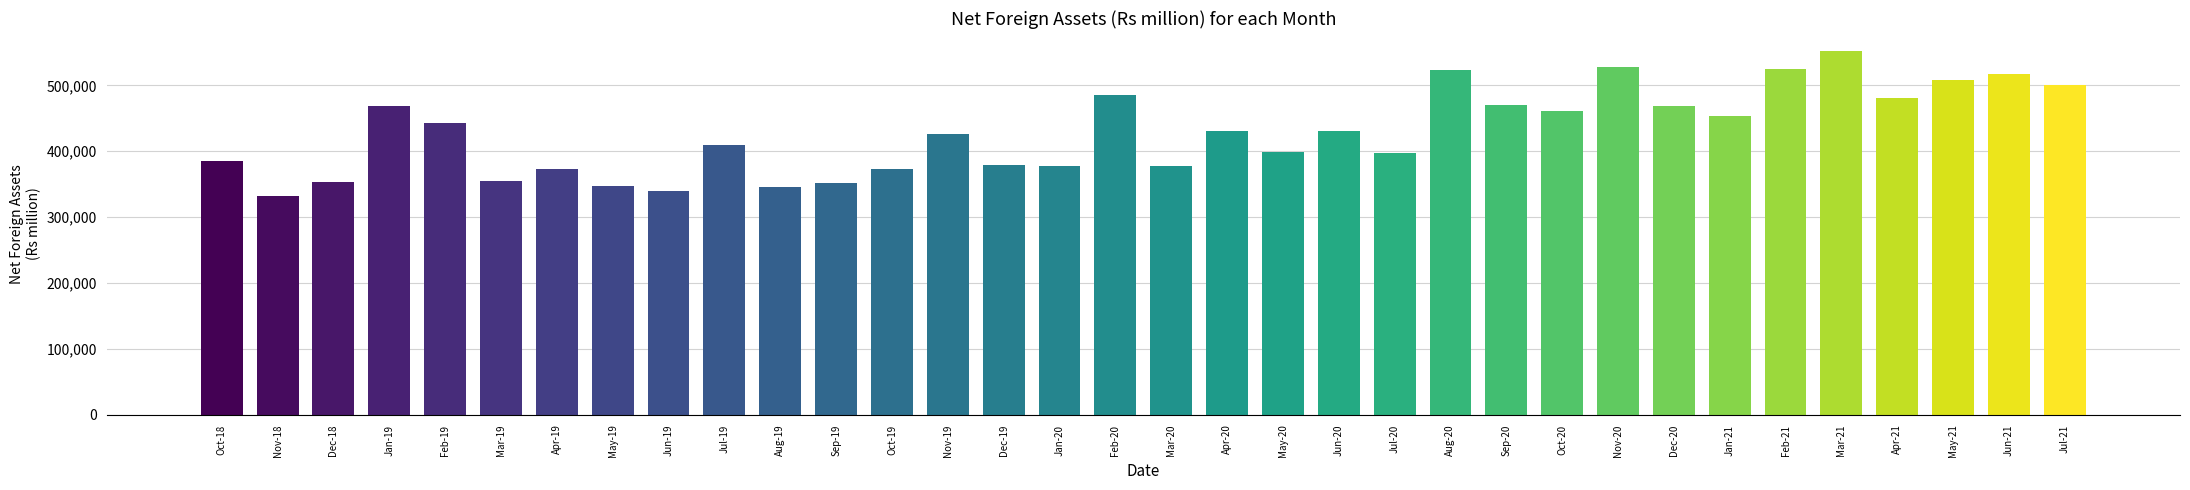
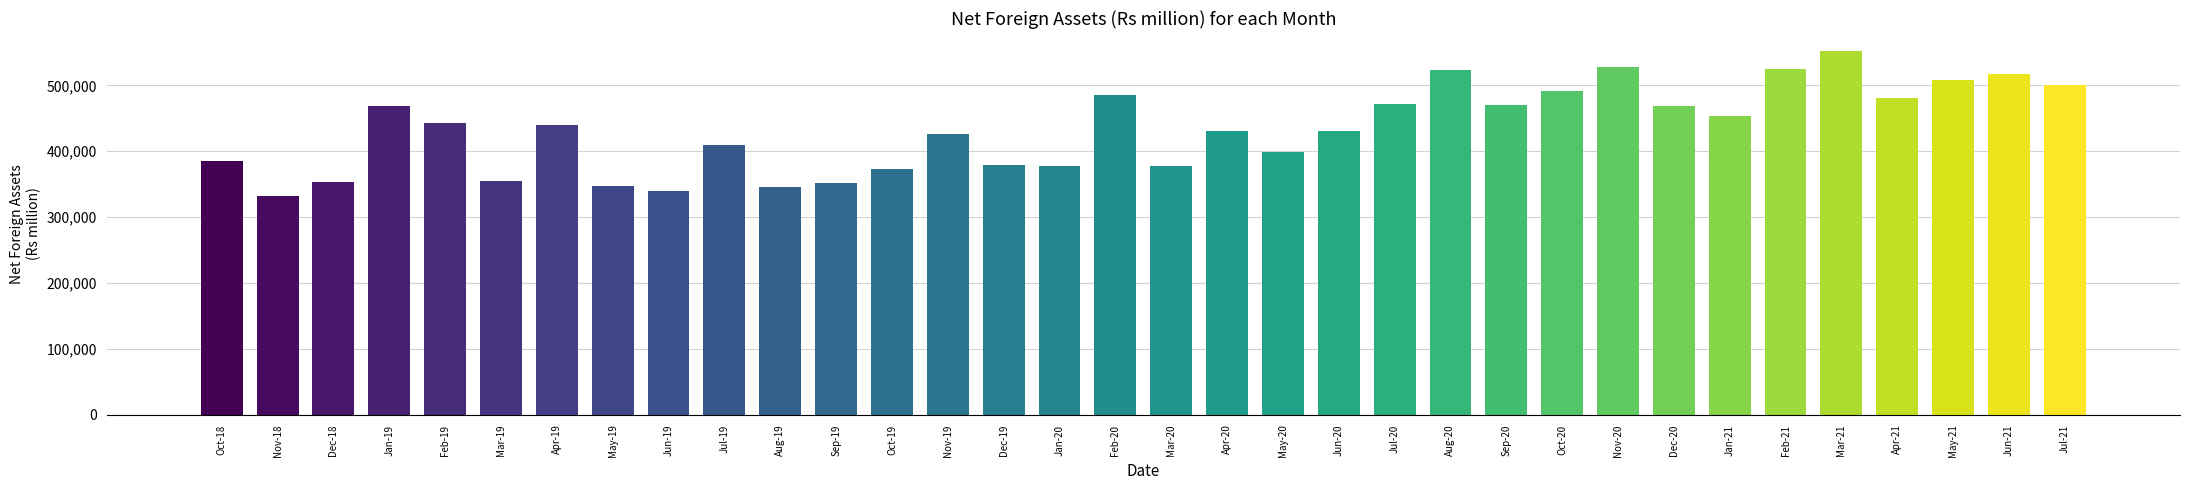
Apr-19: 370,000 -> 440,000
Jul-20: 400,000 -> 470,000
Oct-20: 460,000 -> 490,000
